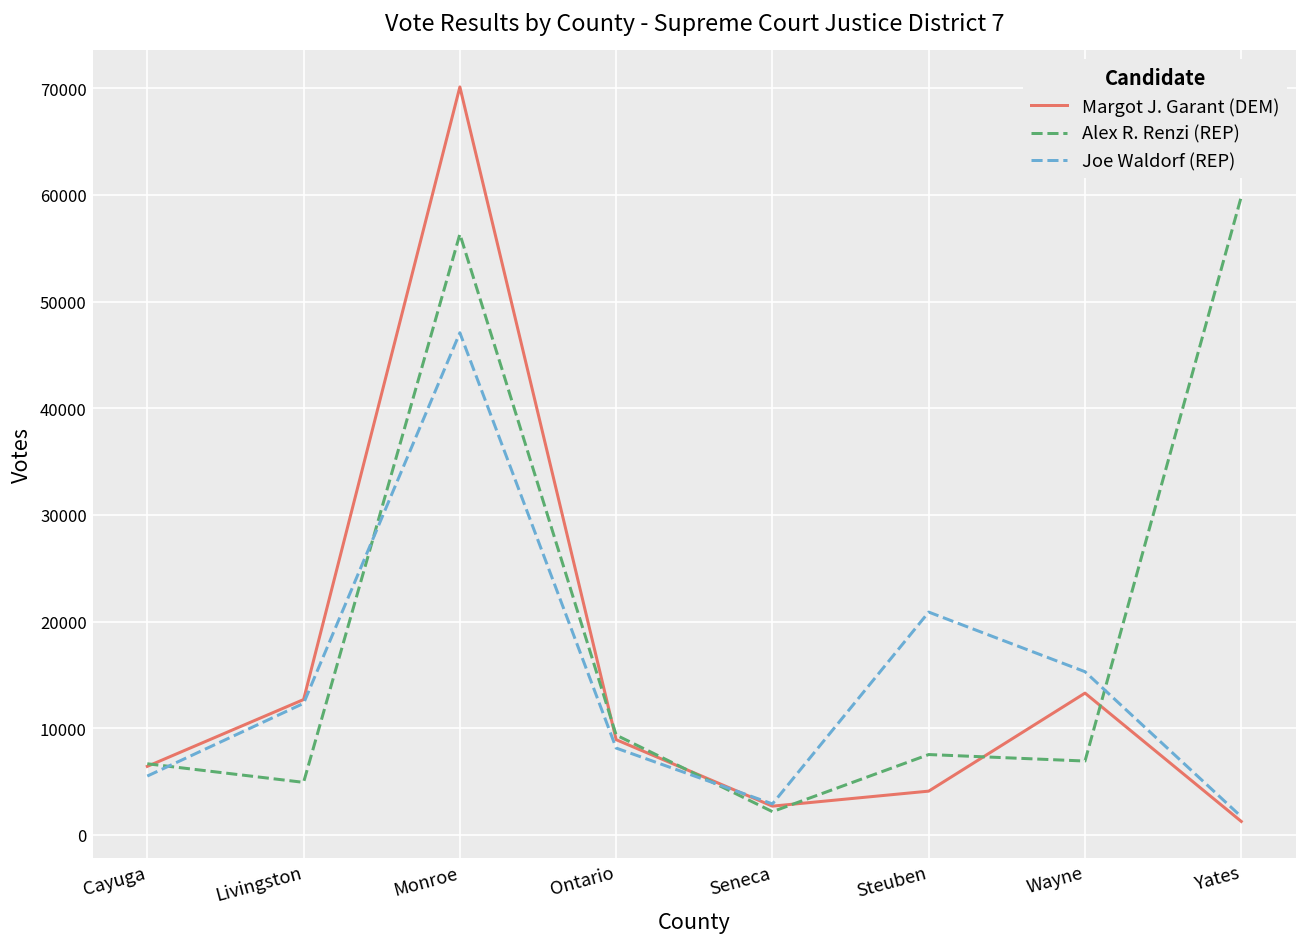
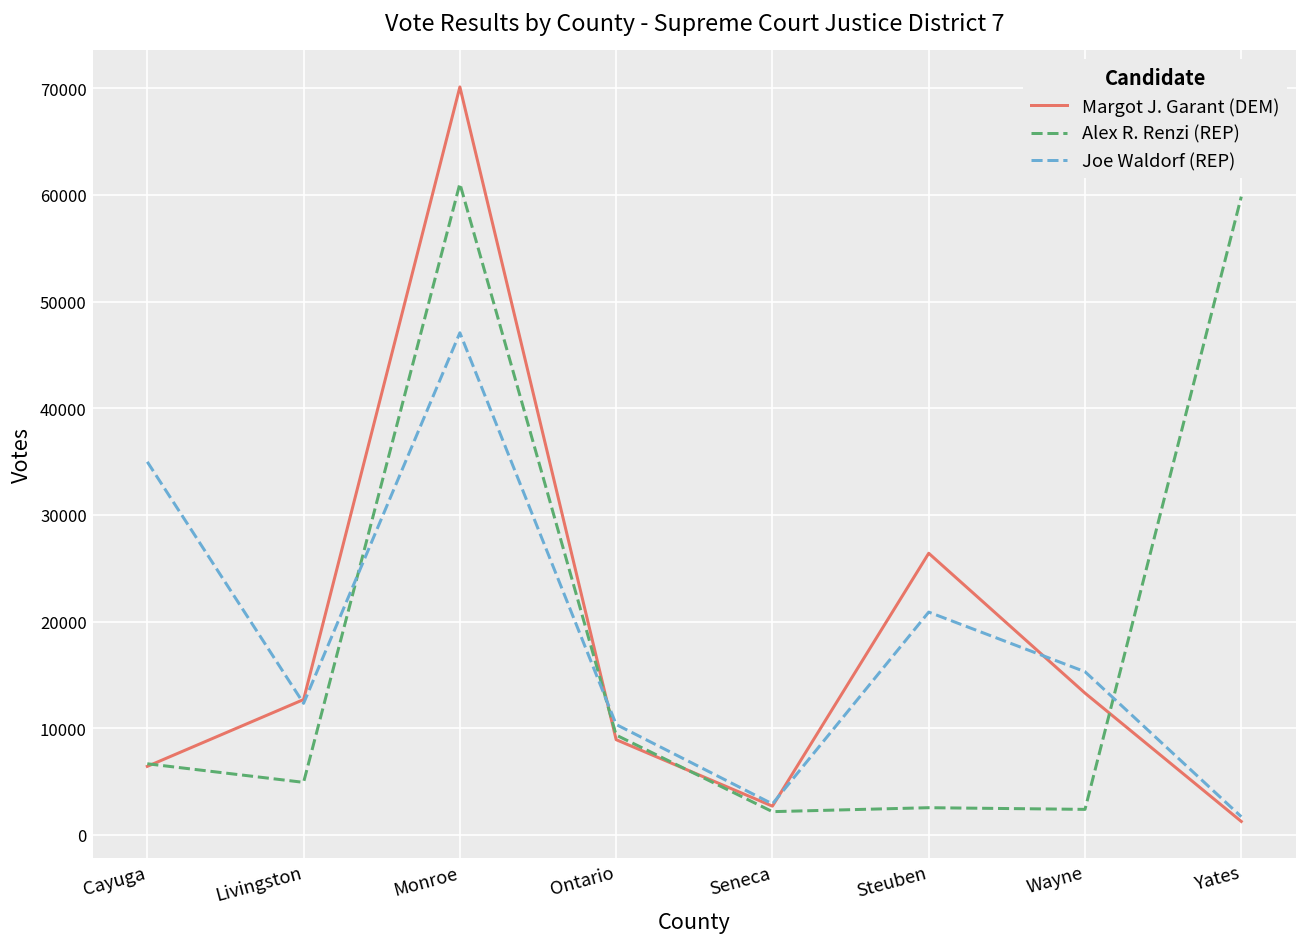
Joe Waldorf (REP), Cayuga: 6000 -> 35000
Alex R. Renzi (REP), Monroe: 56000 -> 61000
Joe Waldorf (REP), Ontario: 8000 -> 10000
Margot J. Garant (DEM), Steuben: 4000 -> 26000
Alex R. Renzi (REP), Steuben: 8000 -> 3000
Alex R. Renzi (REP), Wayne: 7000 -> 2000
